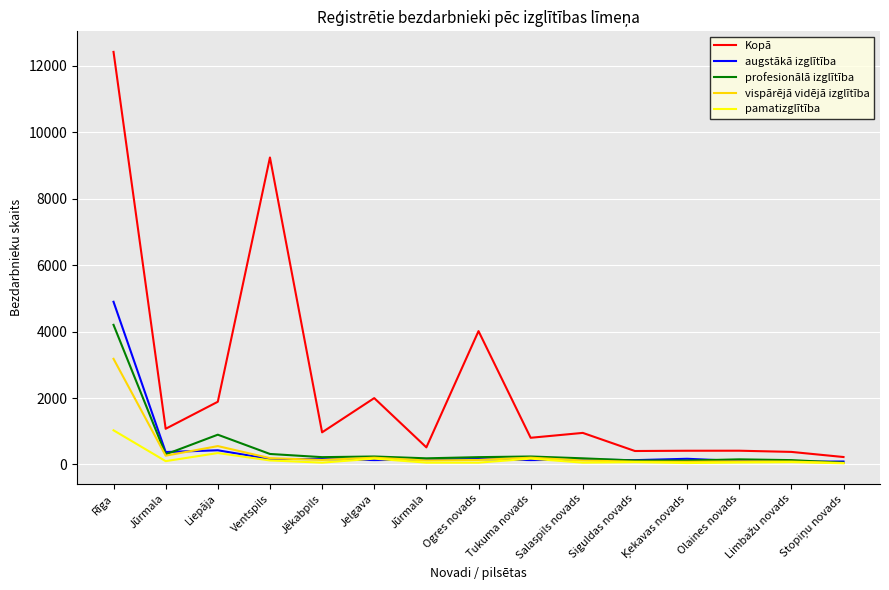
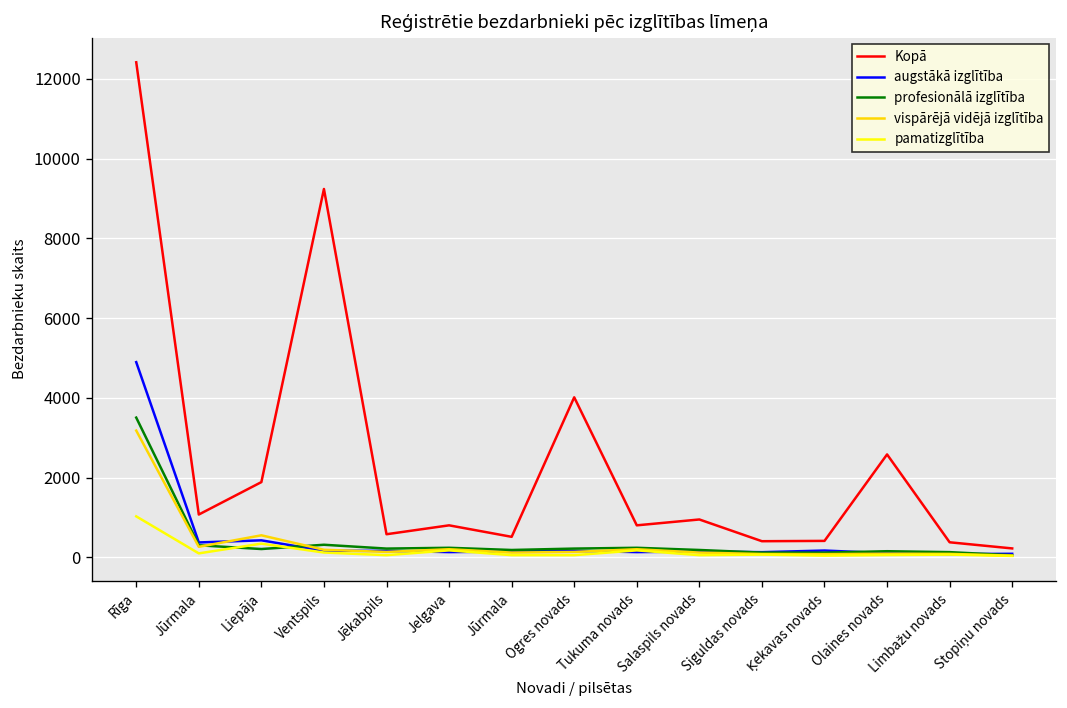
profesionālā izglītība, Rīga: 4200 -> 3500
profesionālā izglītība, Liepāja: 900 -> 200
Kopā, Jēkabpils: 1000 -> 600
Kopā, Jelgava: 2000 -> 800
Kopā, Olaines novads: 400 -> 2600
